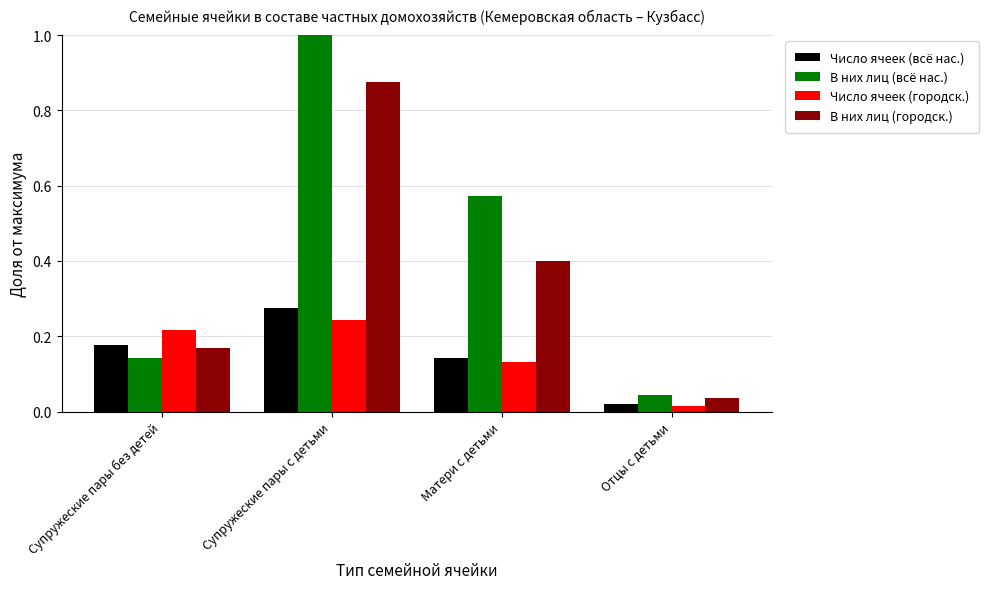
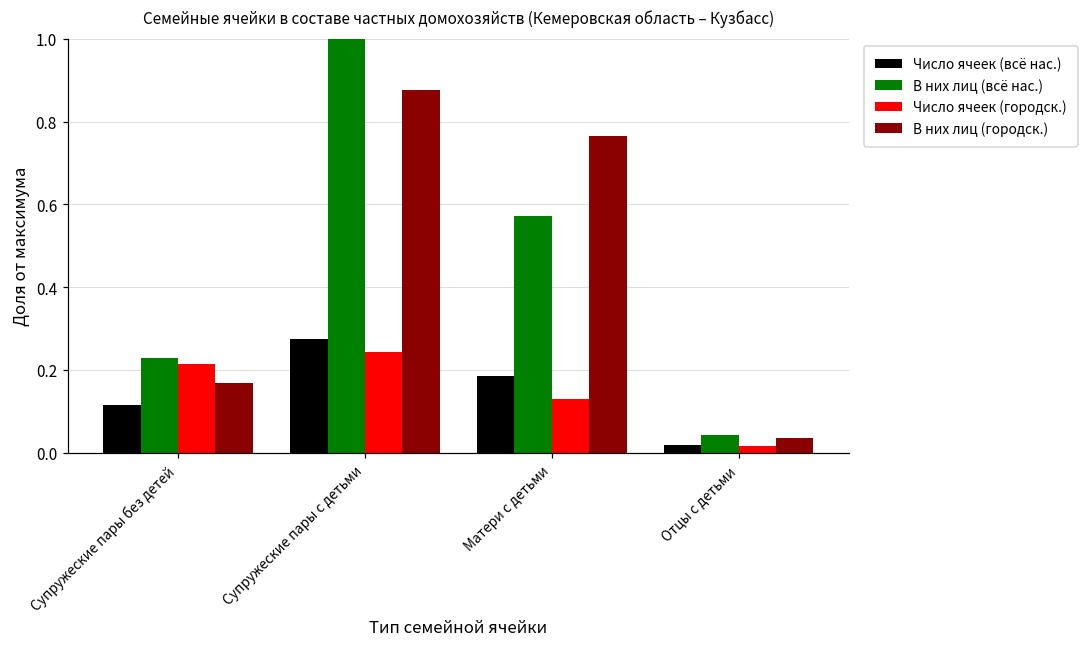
Число ячеек (всё нас.), Супружеские пары без детей: 0.18 -> 0.11
В них лиц (всё нас.), Супружеские пары без детей: 0.14 -> 0.23
Число ячеек (всё нас.), Матери с детьми: 0.14 -> 0.19
В них лиц (городск.), Матери с детьми: 0.40 -> 0.76
